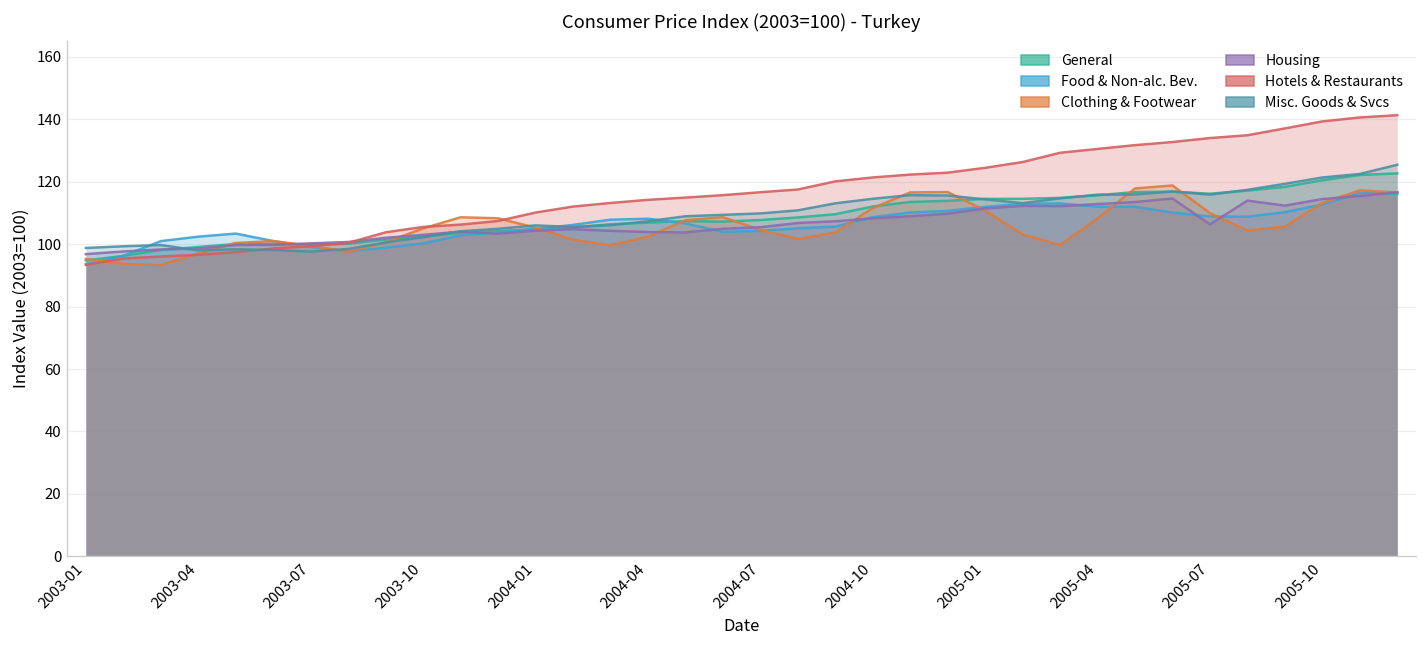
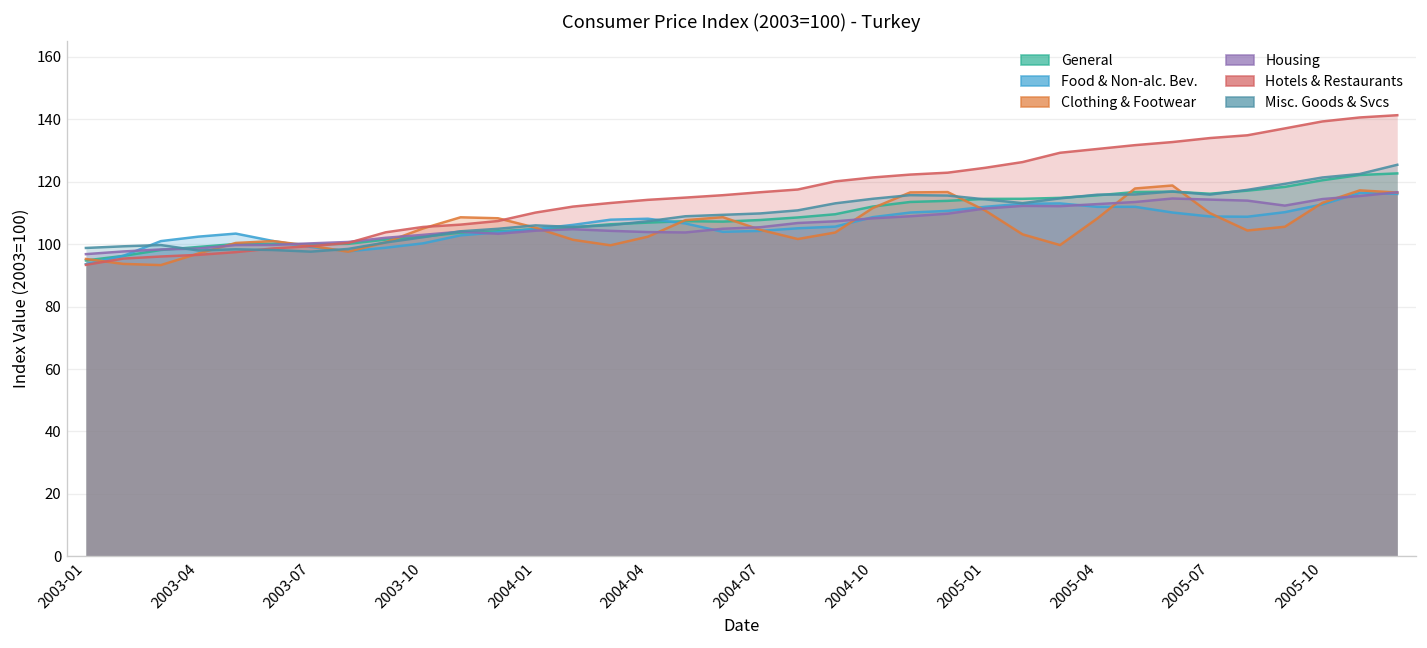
Housing, 2005-07: 106 -> 114
